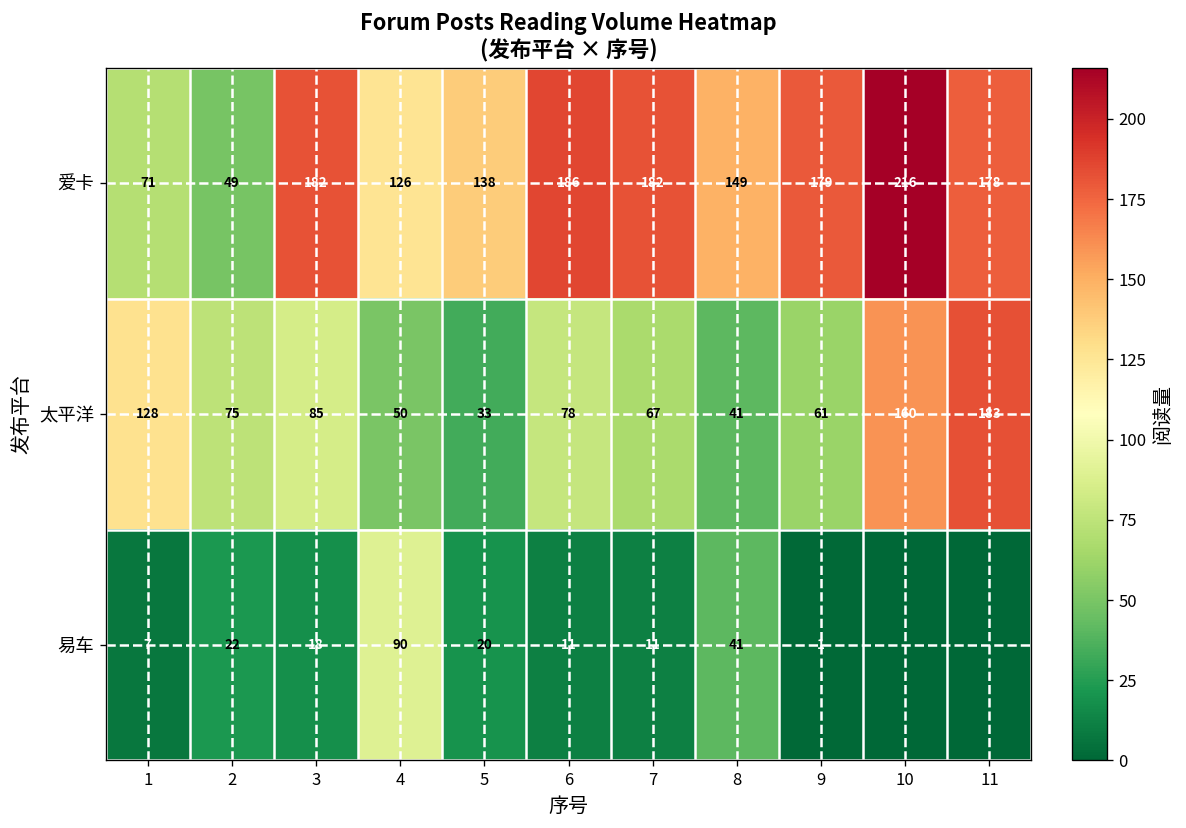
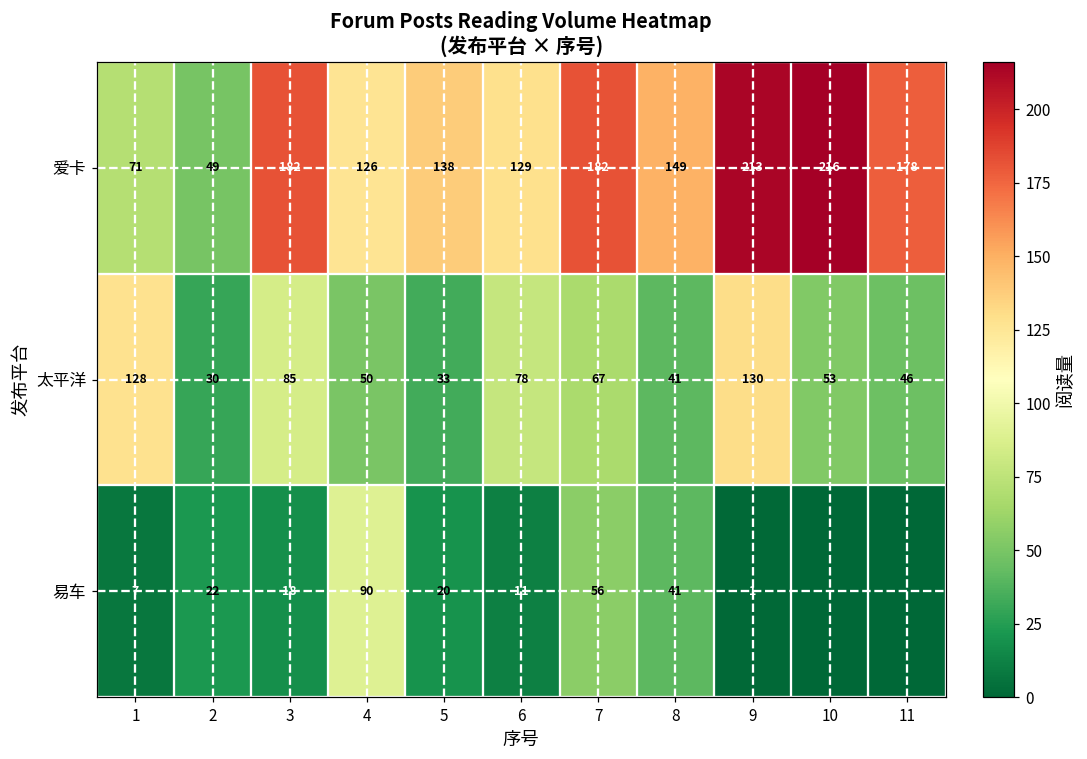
爱卡, 6: 186 -> 129
爱卡, 9: 179 -> 213
太平洋, 2: 75 -> 30
太平洋, 9: 61 -> 130
太平洋, 10: 160 -> 53
太平洋, 11: 183 -> 46
易车, 7: 11 -> 56
